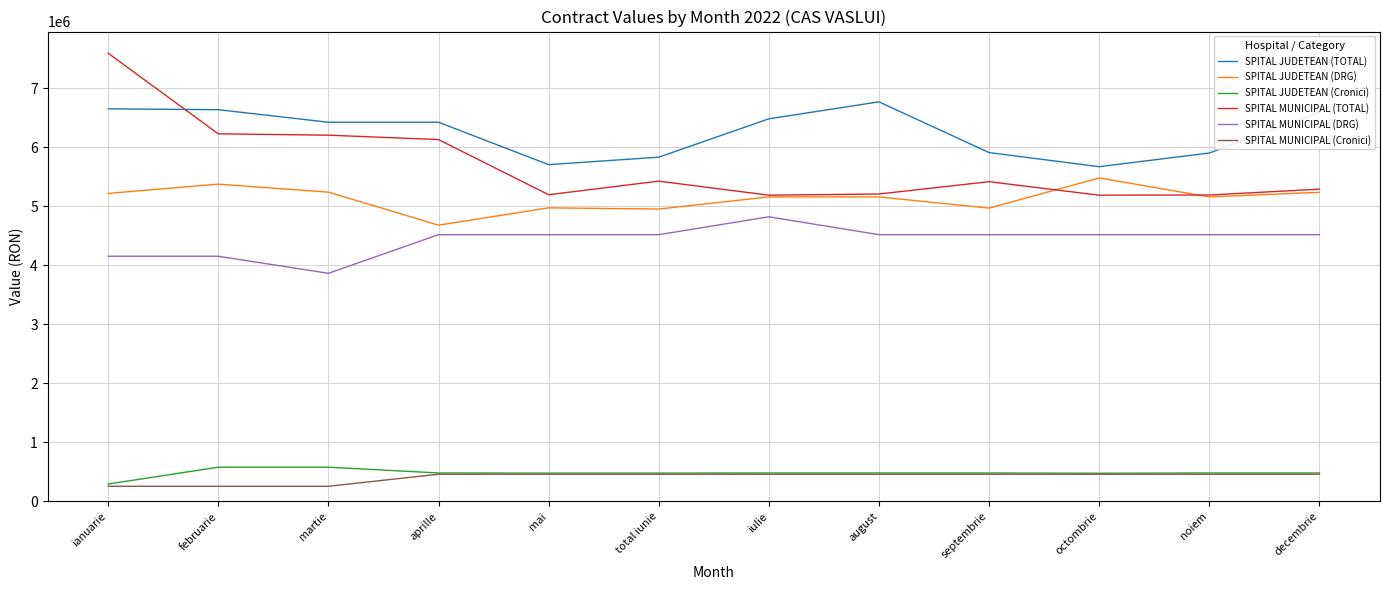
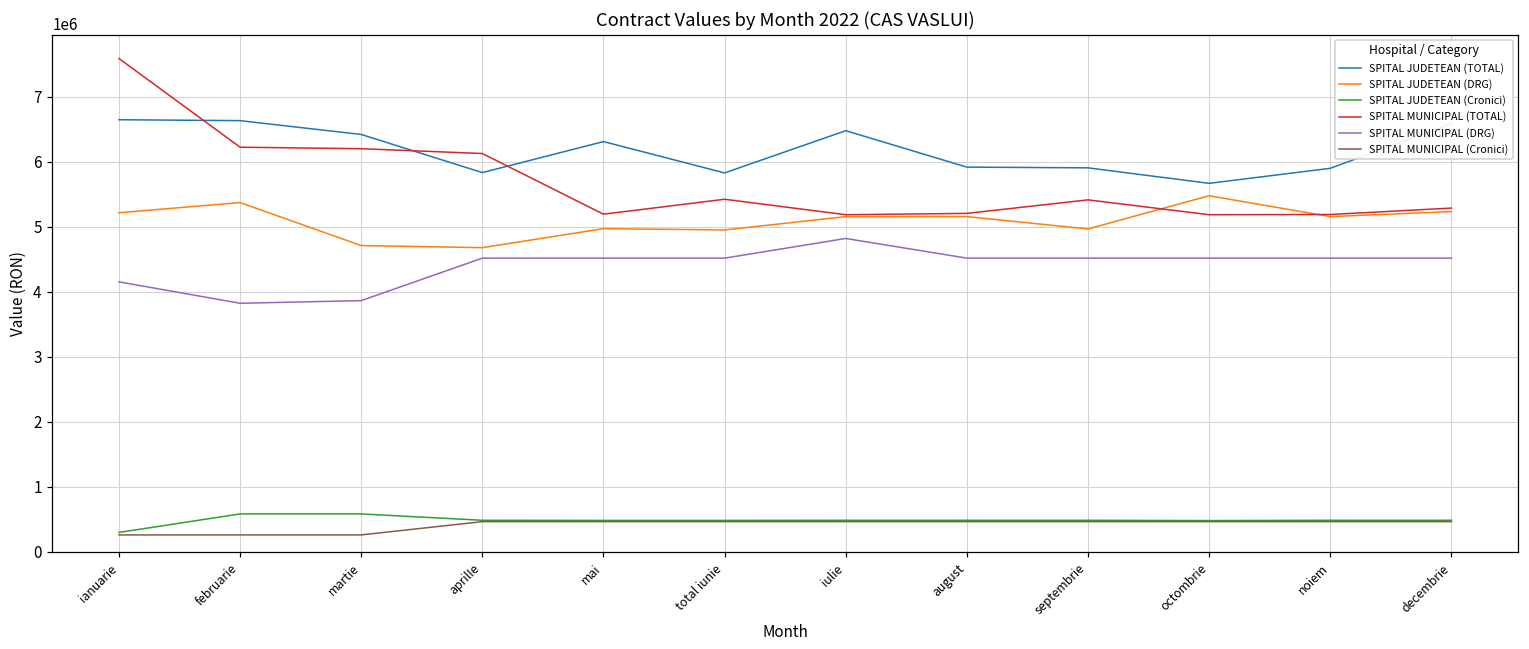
SPITAL MUNICIPAL (DRG), februarie: 4200000 -> 3800000
SPITAL JUDETEAN (DRG), martie: 5200000 -> 4700000
SPITAL JUDETEAN (TOTAL), aprilIe: 6400000 -> 5800000
SPITAL JUDETEAN (TOTAL), mai: 5700000 -> 6300000
SPITAL JUDETEAN (TOTAL), august: 6800000 -> 5900000
